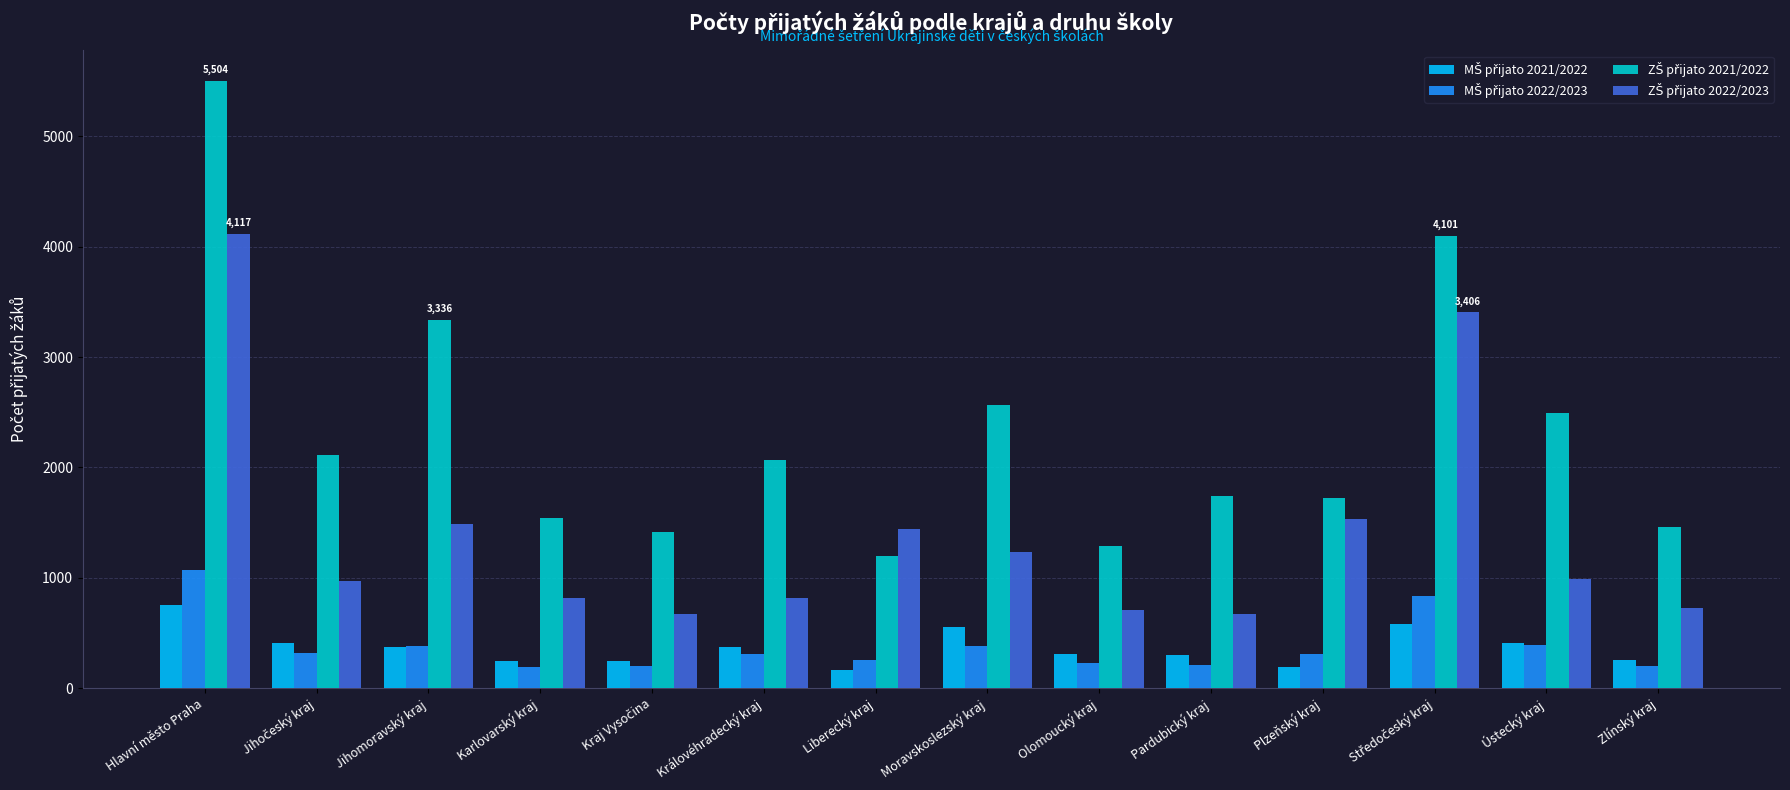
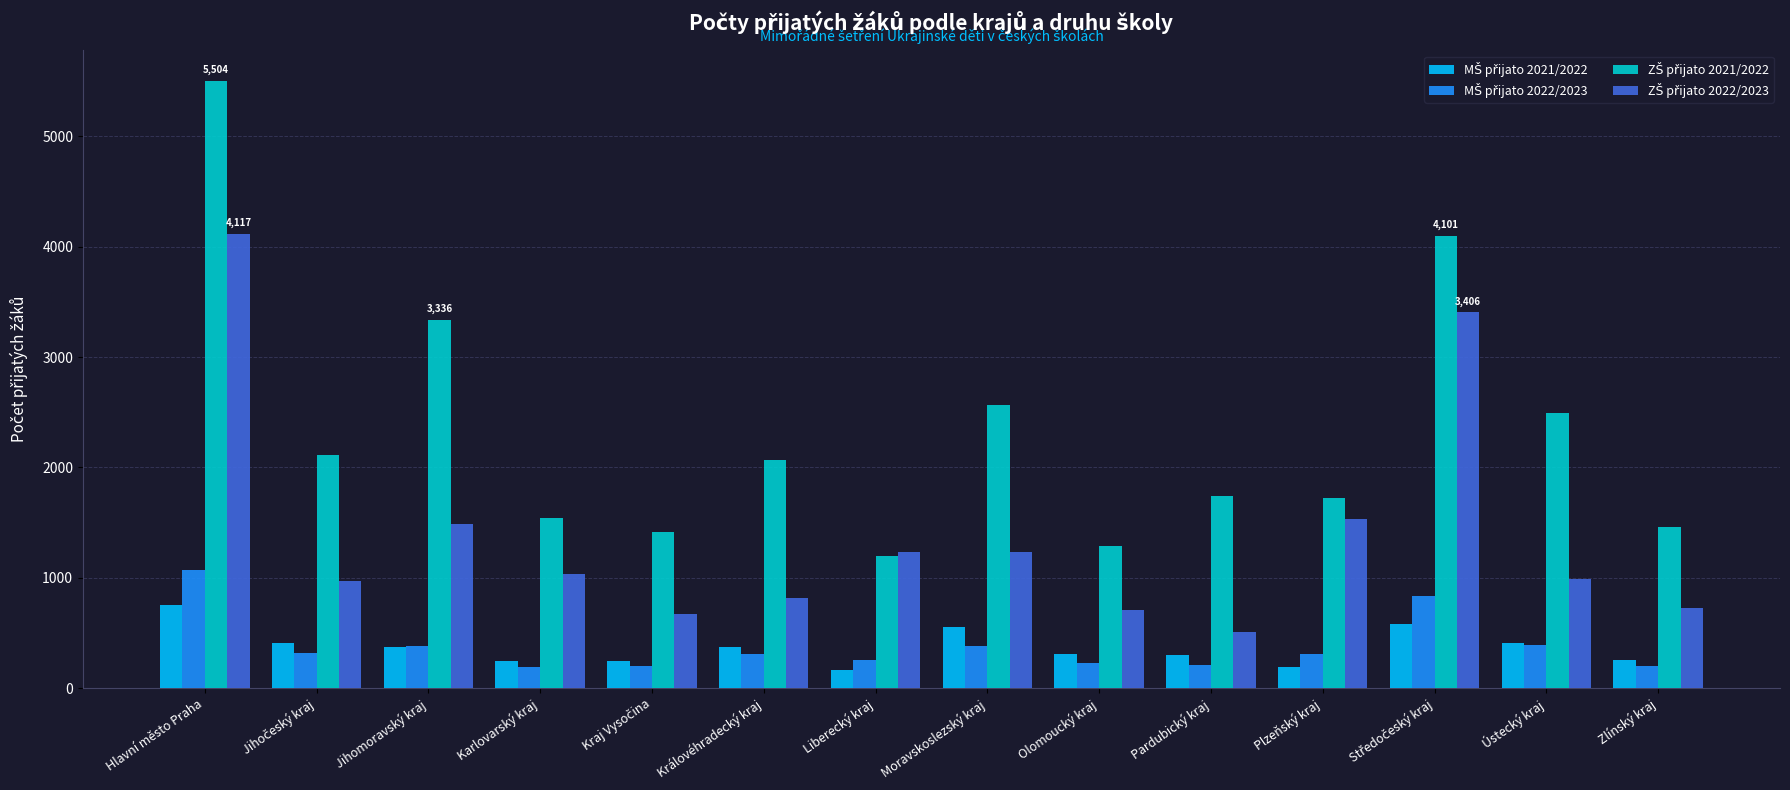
ZŠ přijato 2022/2023, Karlovarský kraj: 820 -> 1040
ZŠ přijato 2022/2023, Liberecký kraj: 1440 -> 1230
ZŠ přijato 2022/2023, Pardubický kraj: 670 -> 510
